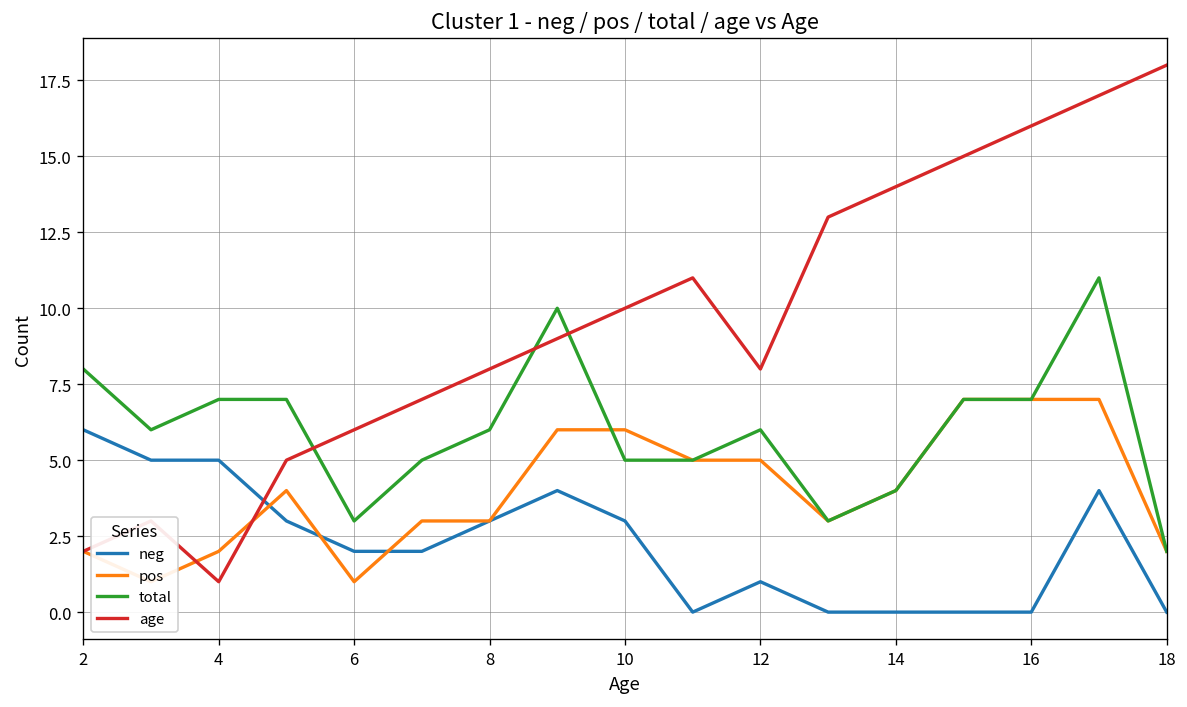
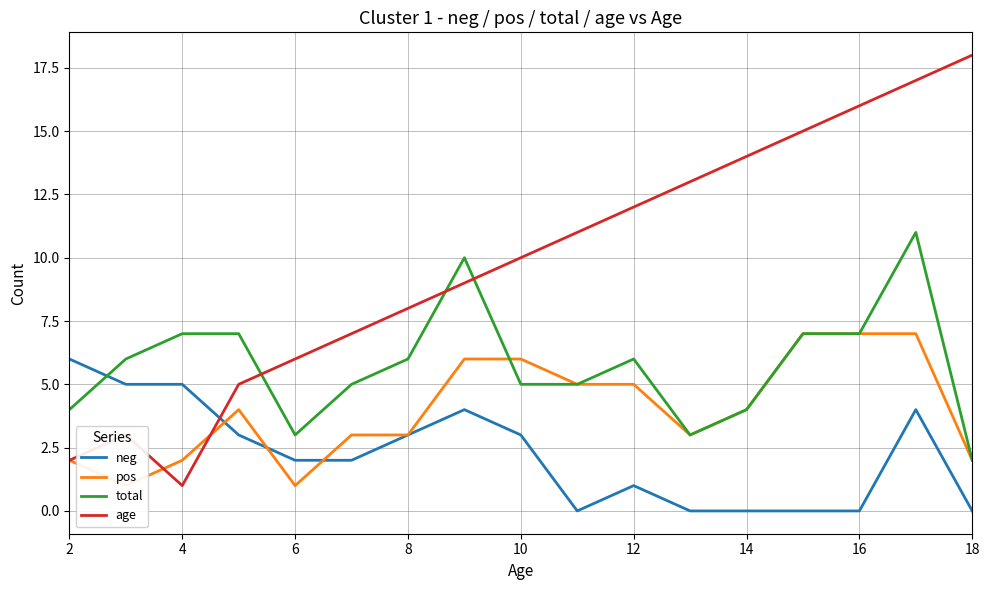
total, 2: 8 -> 4
age, 12: 8 -> 12
